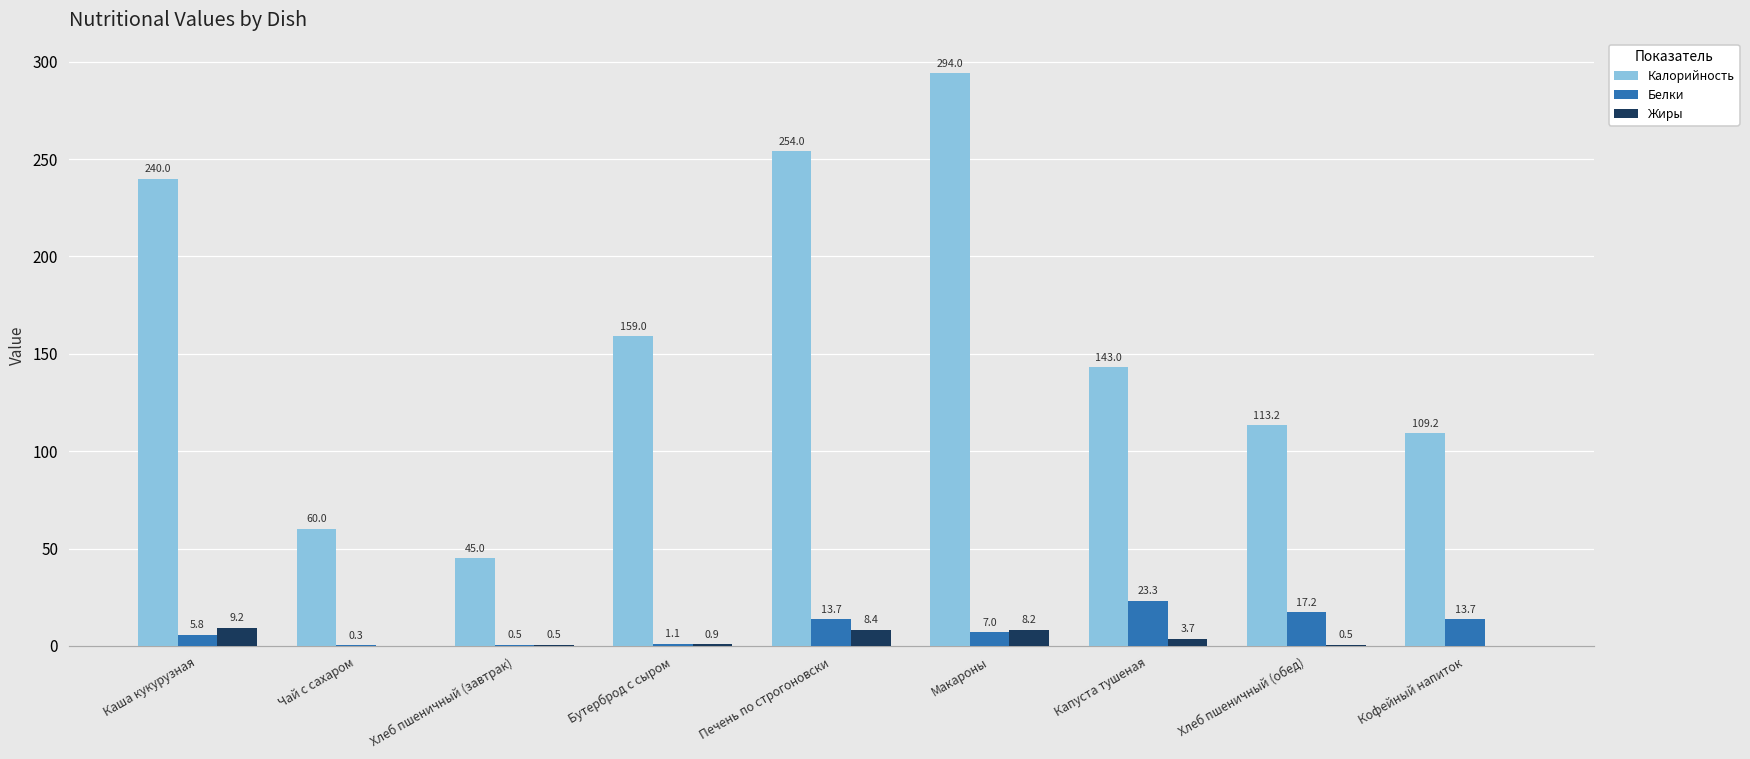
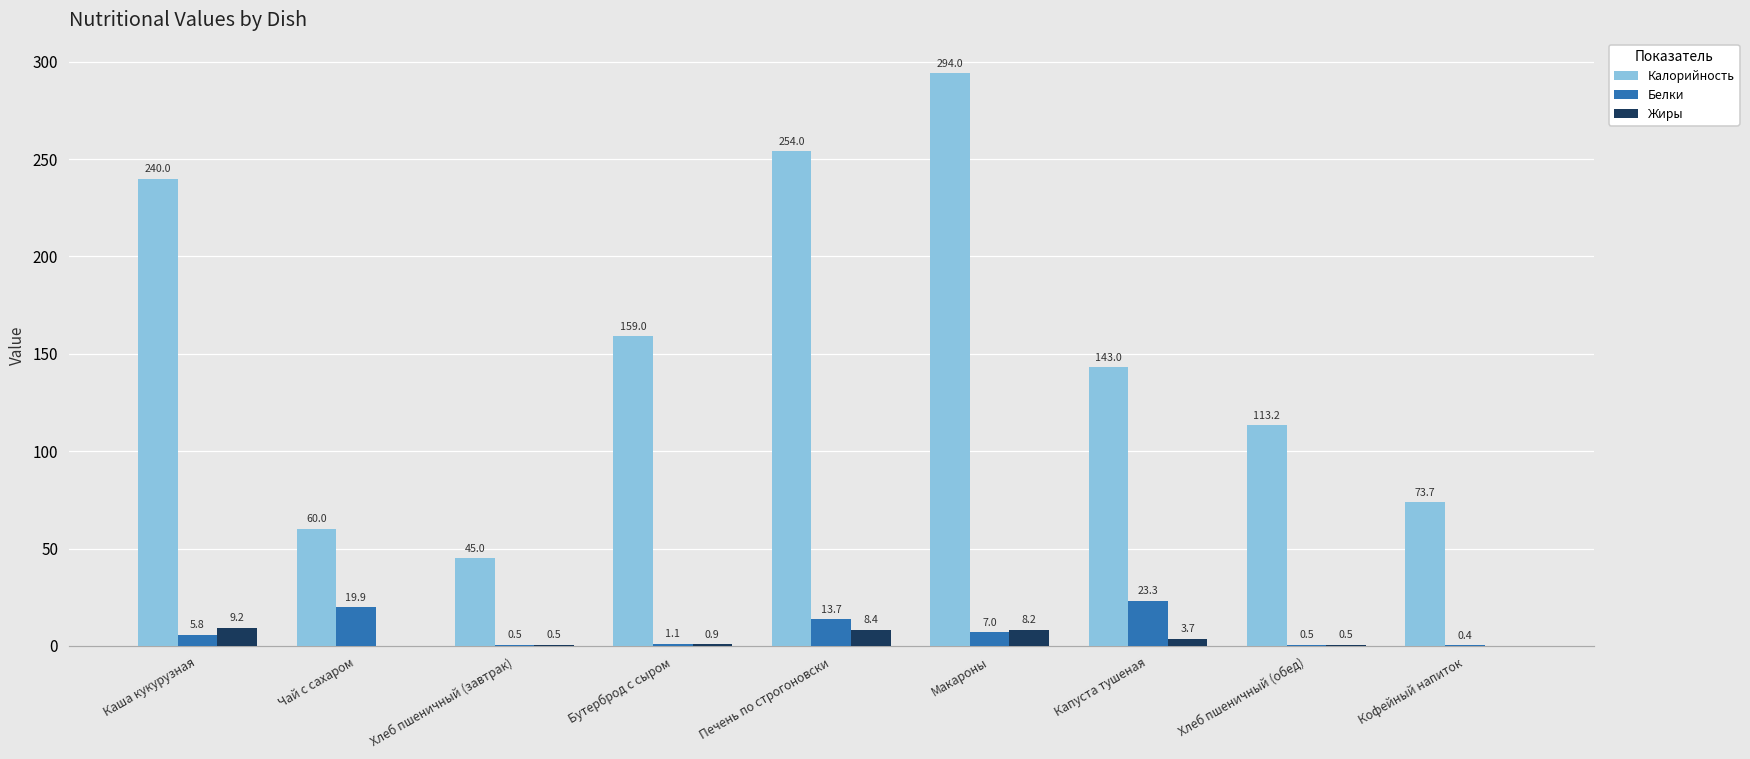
Белки, Чай с сахаром: 0.3 -> 19.9
Белки, Хлеб пшеничный (обед): 17.2 -> 0.5
Калорийность, Кофейный напиток: 109.2 -> 73.7
Белки, Кофейный напиток: 13.7 -> 0.4
